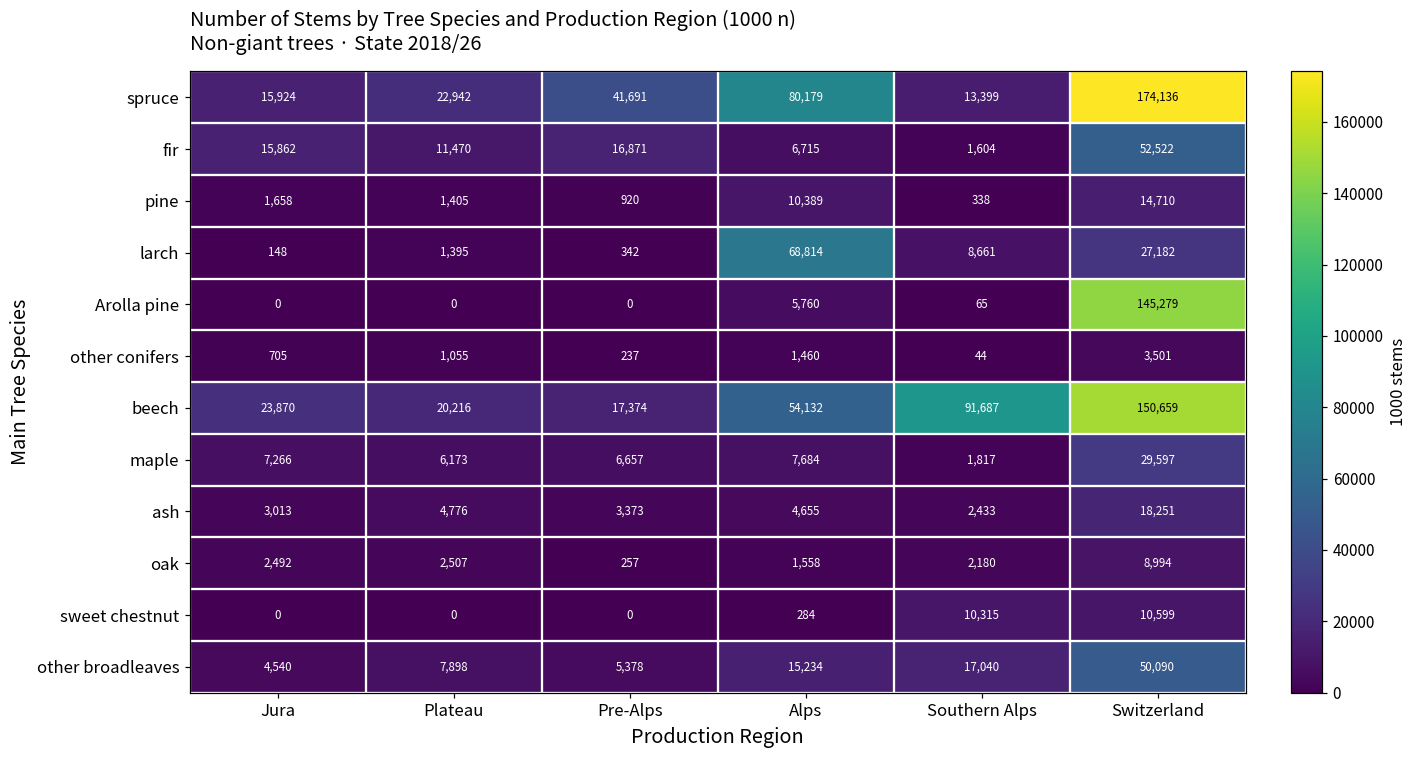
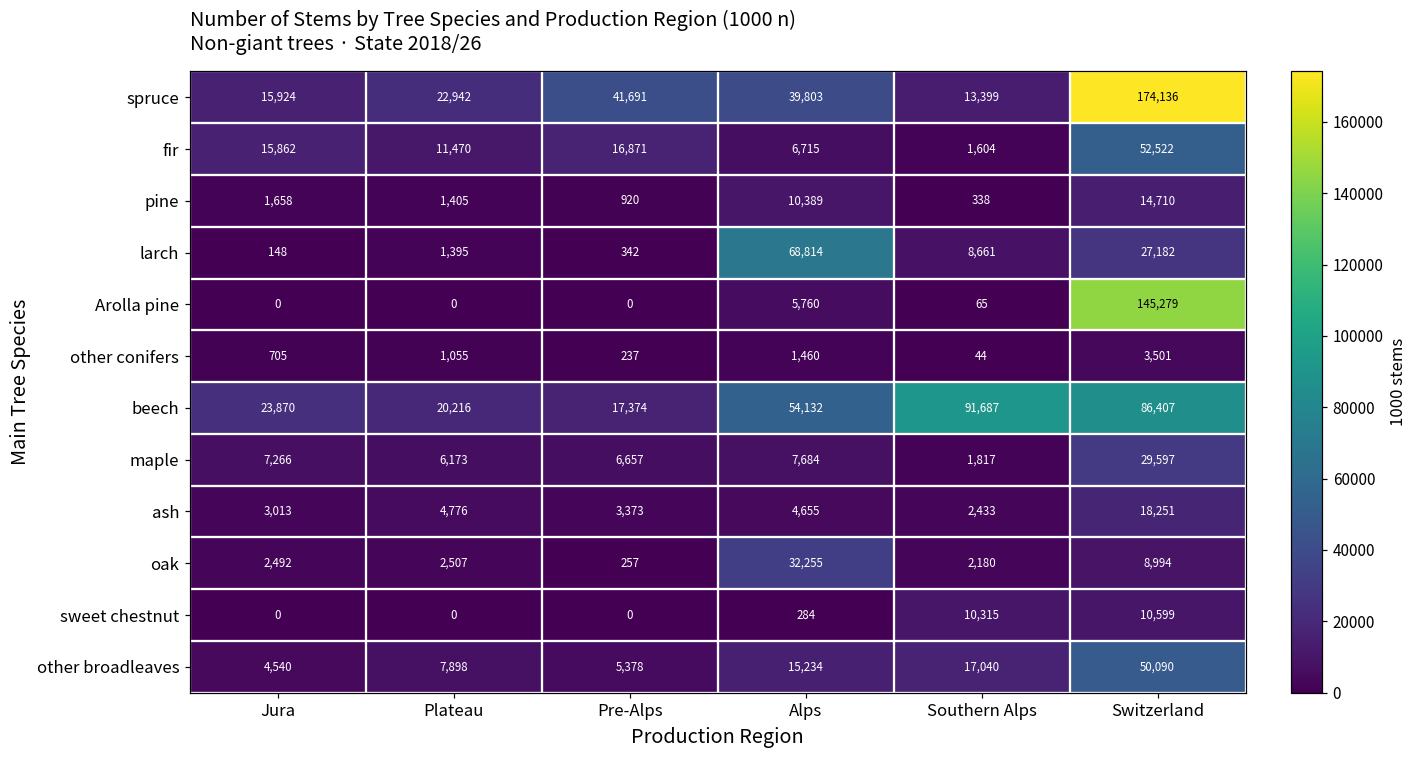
spruce, Alps: 80,179 -> 39,803
beech, Switzerland: 150,659 -> 86,407
oak, Alps: 1,558 -> 32,255
